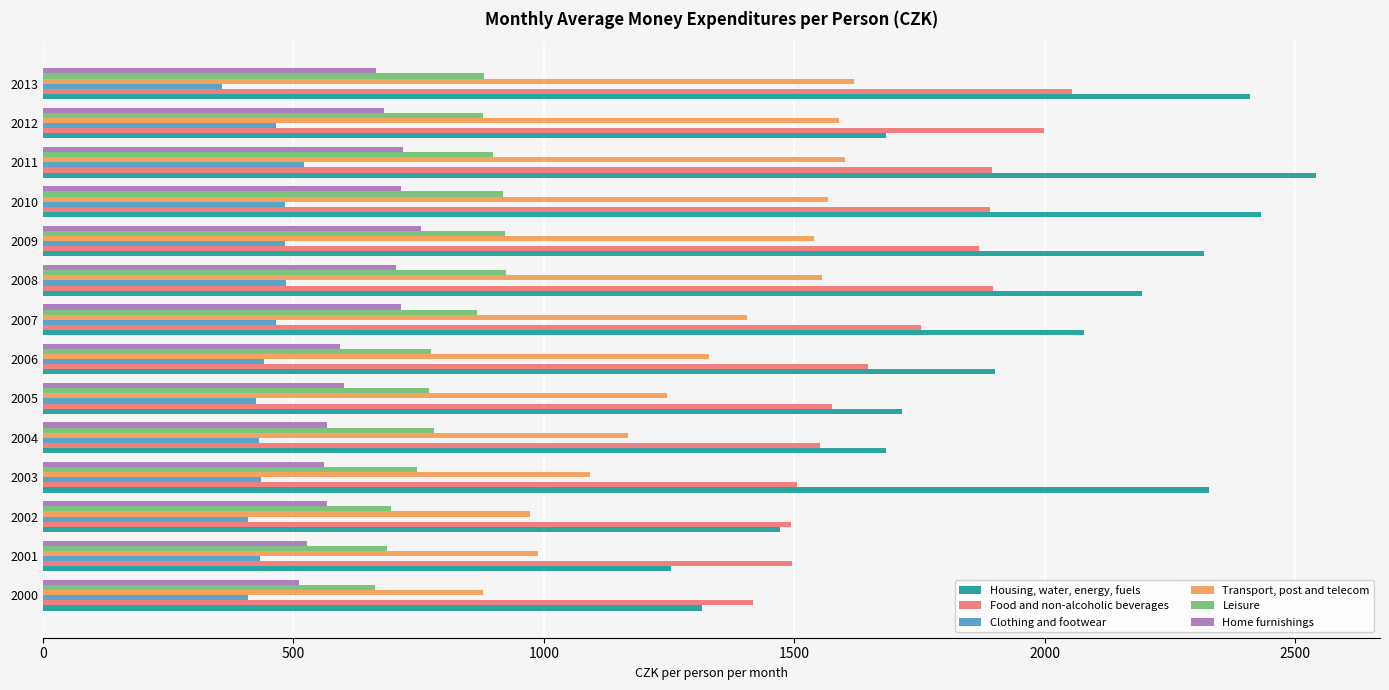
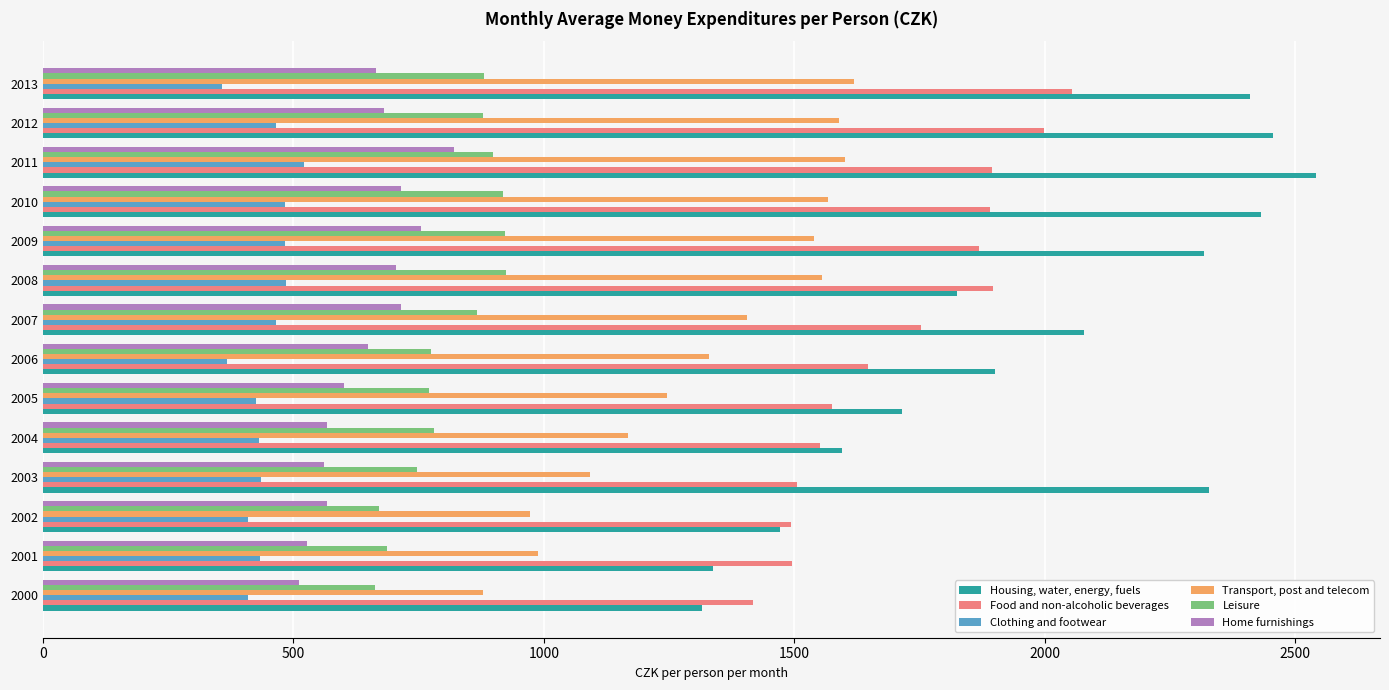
Housing, water, energy, fuels, 2012: 1680 -> 2460
Home furnishings, 2011: 720 -> 820
Housing, water, energy, fuels, 2008: 2190 -> 1820
Home furnishings, 2006: 590 -> 650
Clothing and footwear, 2006: 440 -> 370
Housing, water, energy, fuels, 2004: 1680 -> 1600
Leisure, 2002: 690 -> 670
Housing, water, energy, fuels, 2001: 1250 -> 1340
